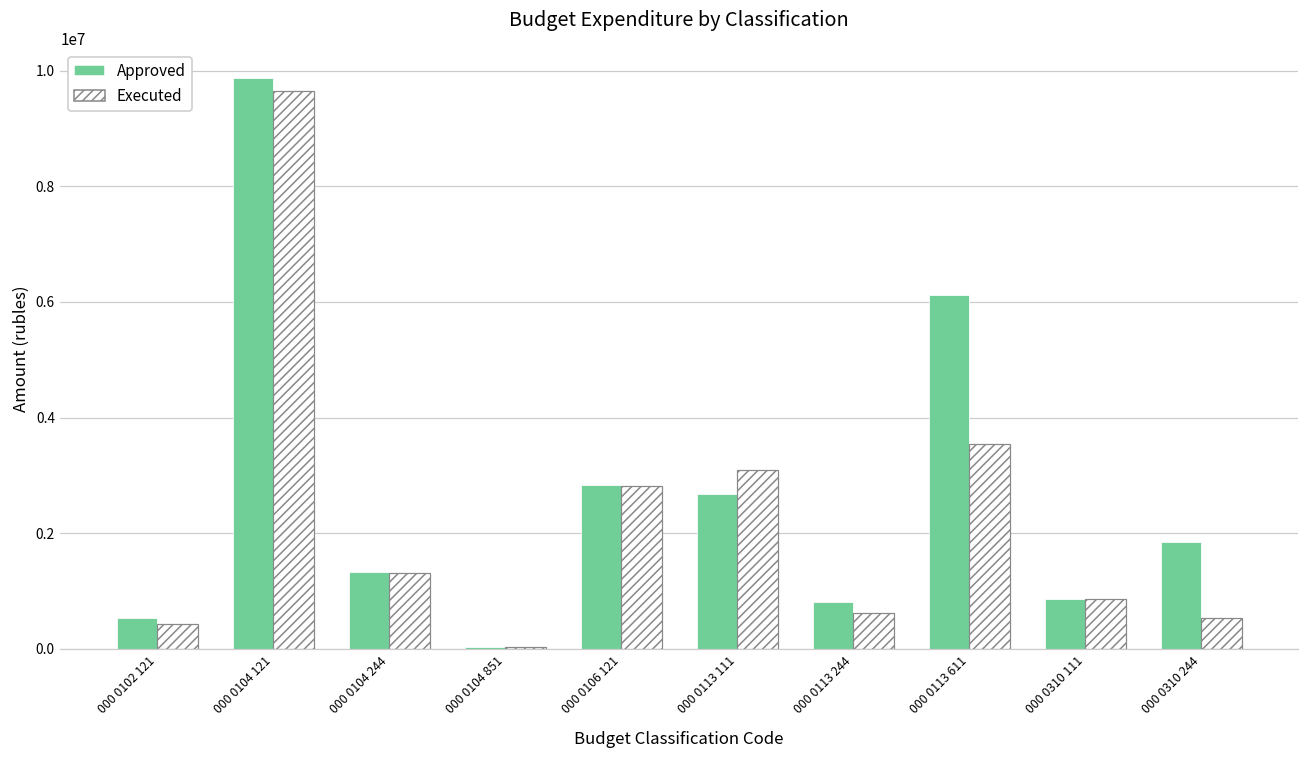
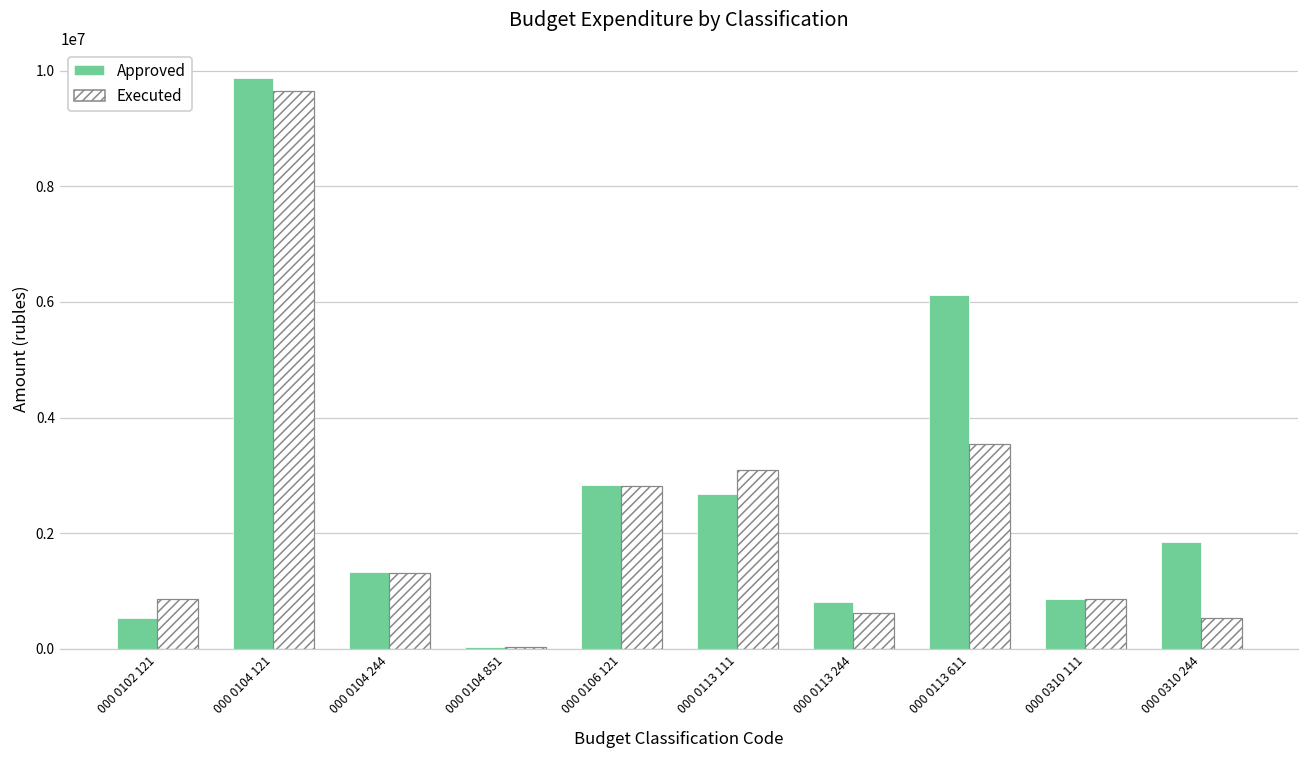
Executed, 000 0102 121: 400000 -> 900000
